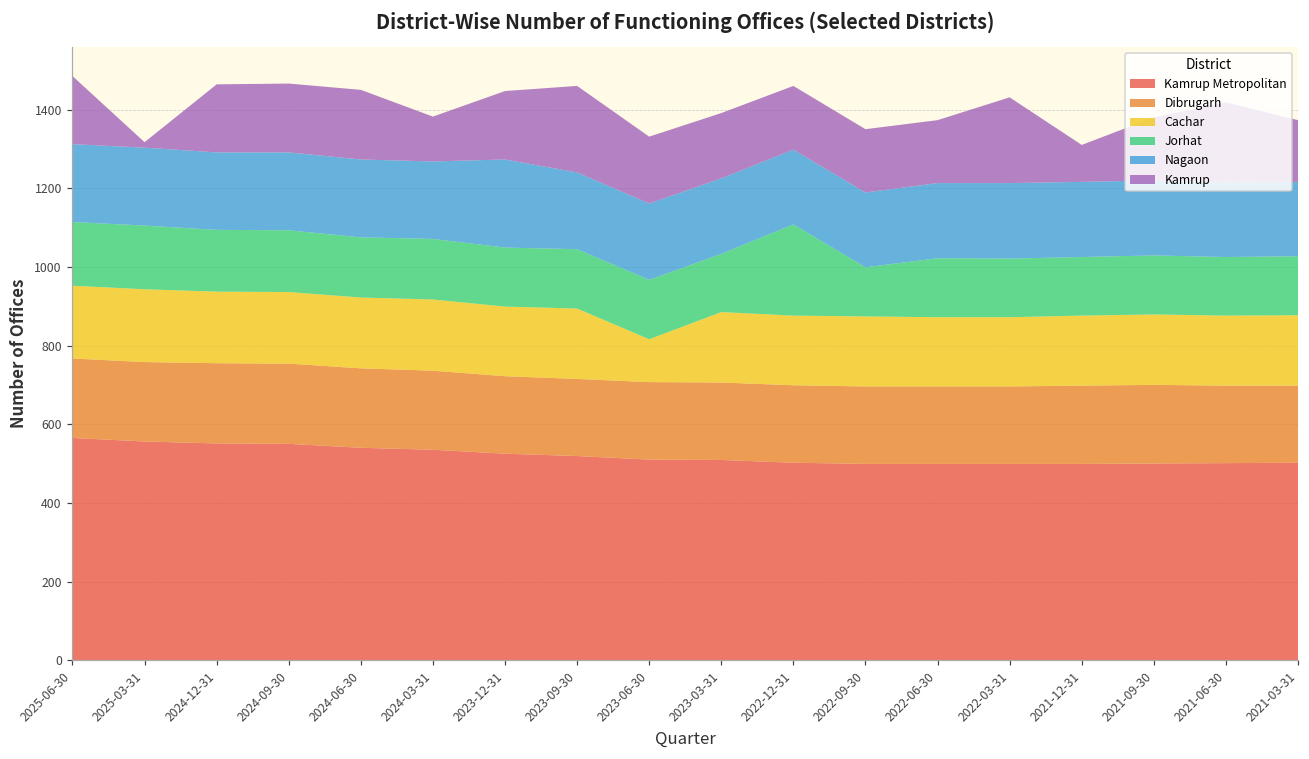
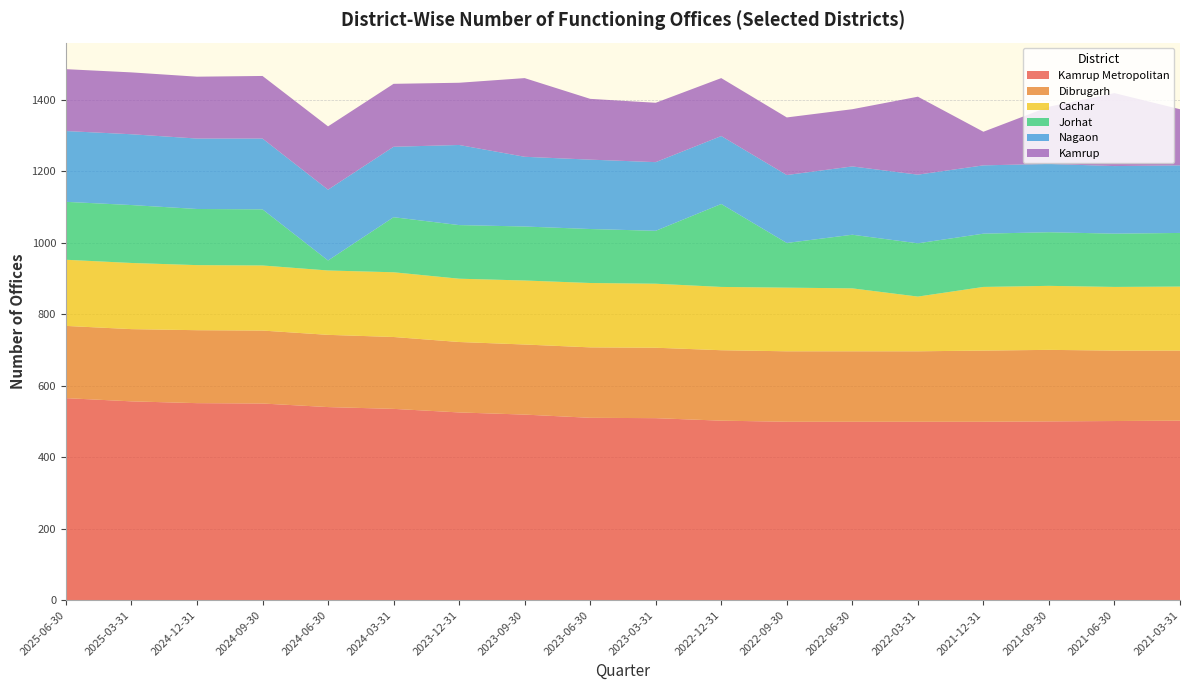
Kamrup, 2025-03-31: 10 -> 170
Jorhat, 2024-06-30: 150 -> 30
Kamrup, 2024-03-31: 110 -> 180
Cachar, 2023-06-30: 110 -> 180
Cachar, 2022-03-31: 180 -> 150
